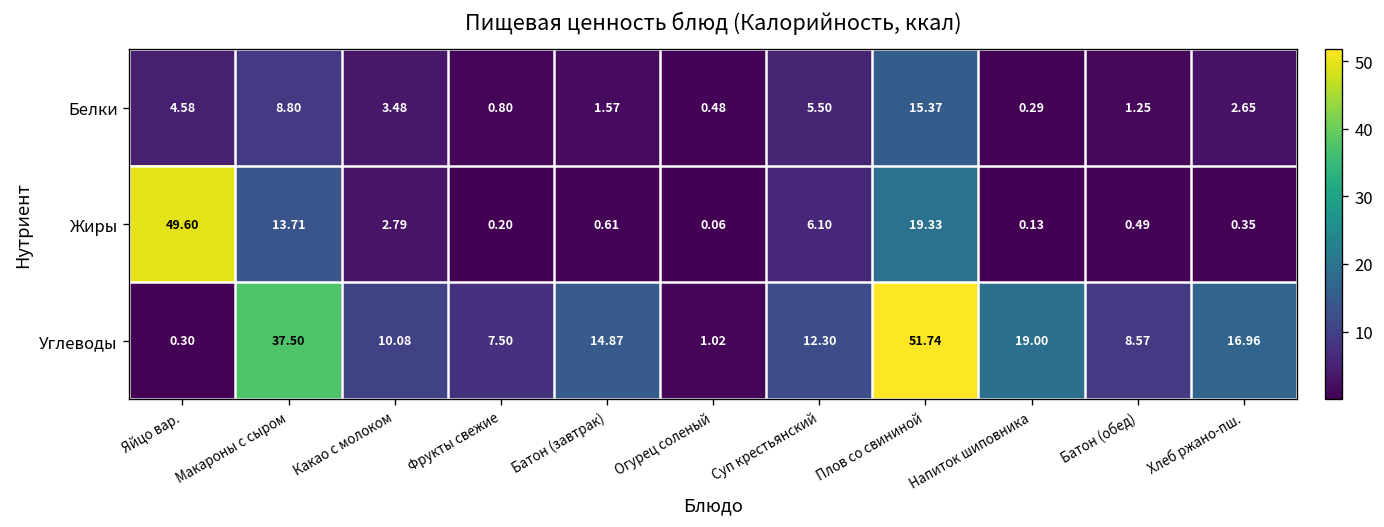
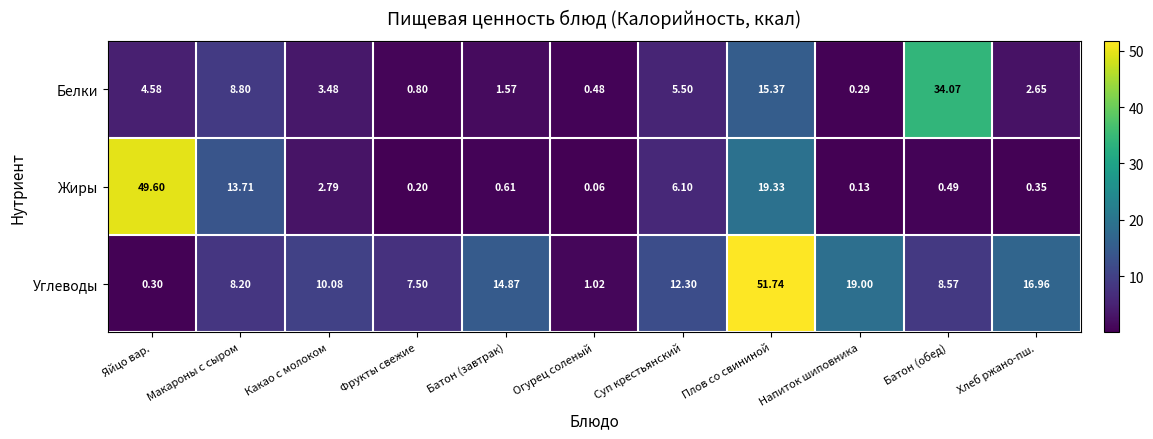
Белки, Батон (обед): 1.25 -> 34.07
Углеводы, Макароны с сыром: 37.50 -> 8.20
